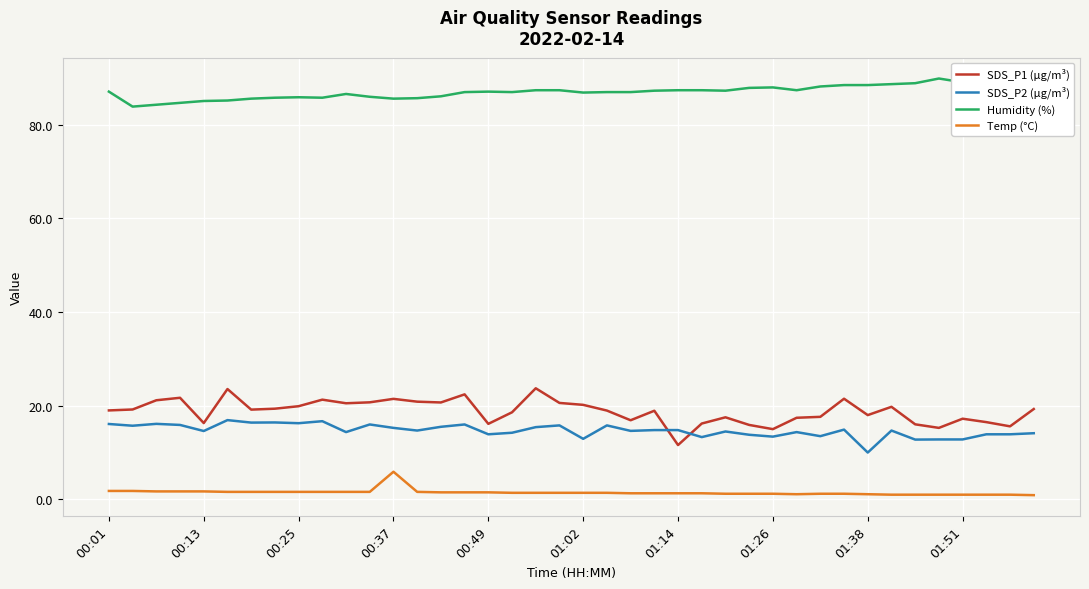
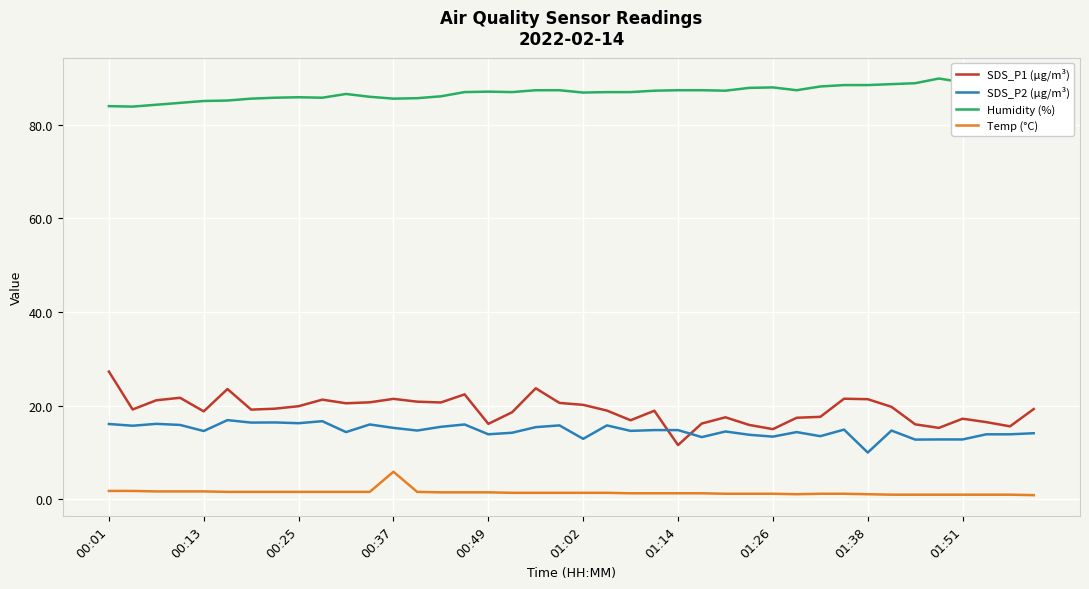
SDS_P1 (µg/m³), 00:01: 19 -> 27
Humidity (%), 00:01: 87 -> 84
SDS_P1 (µg/m³), 00:13: 16 -> 19
SDS_P1 (µg/m³), 01:38: 18 -> 21
